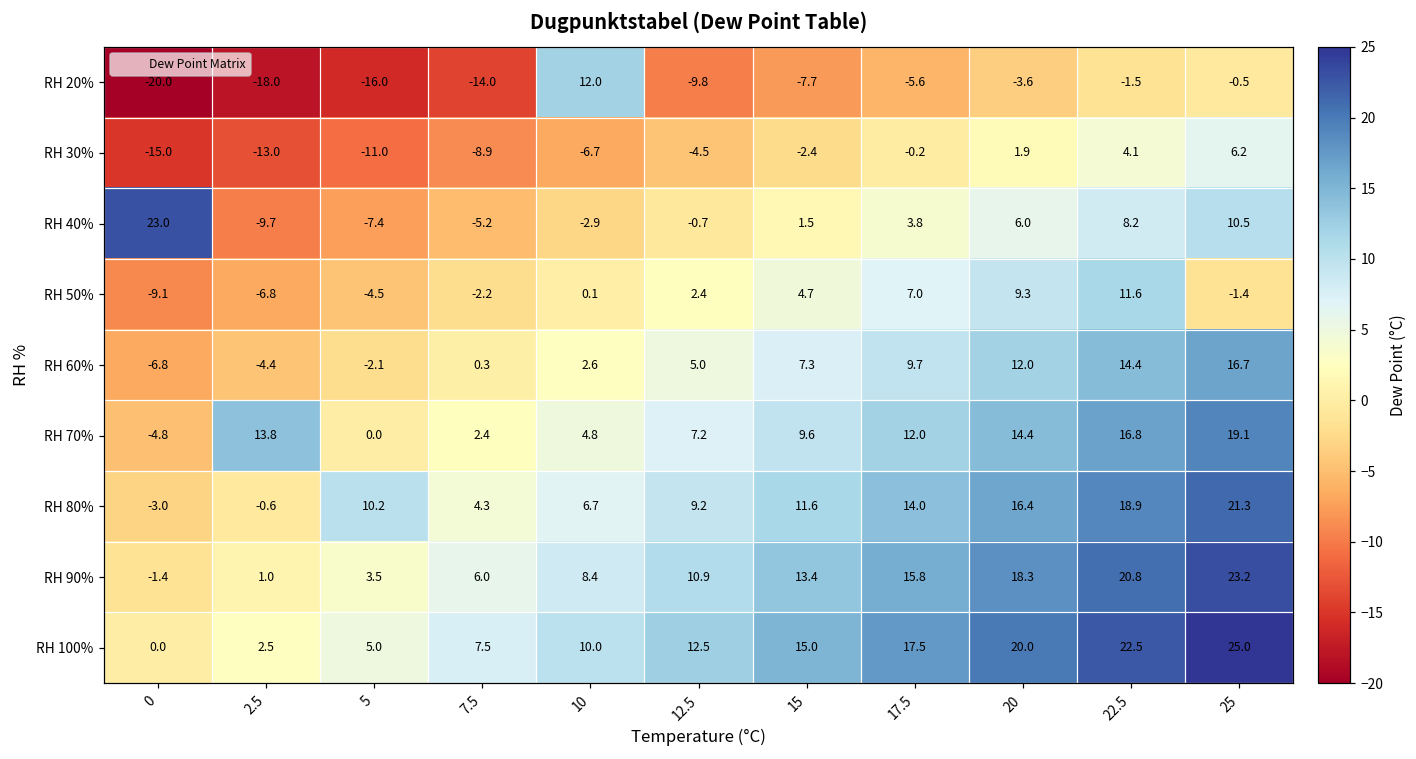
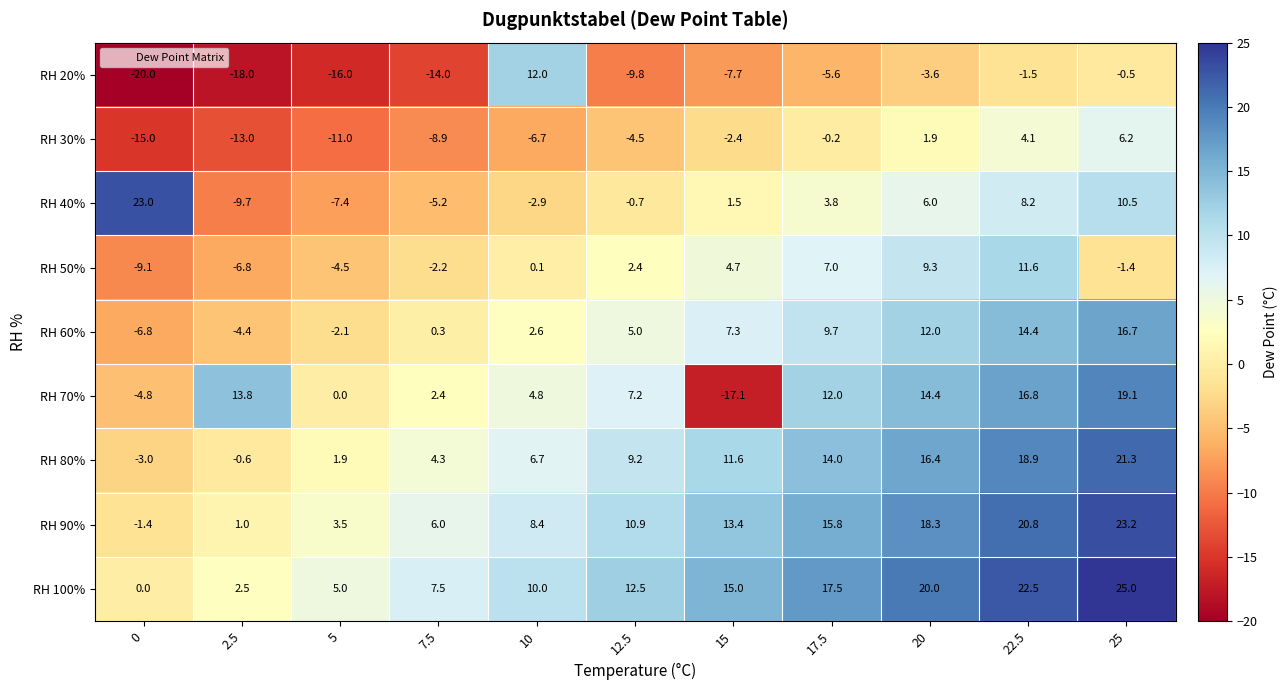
RH 70%, 15: 9.6 -> -17.1
RH 80%, 5: 10.2 -> 1.9
